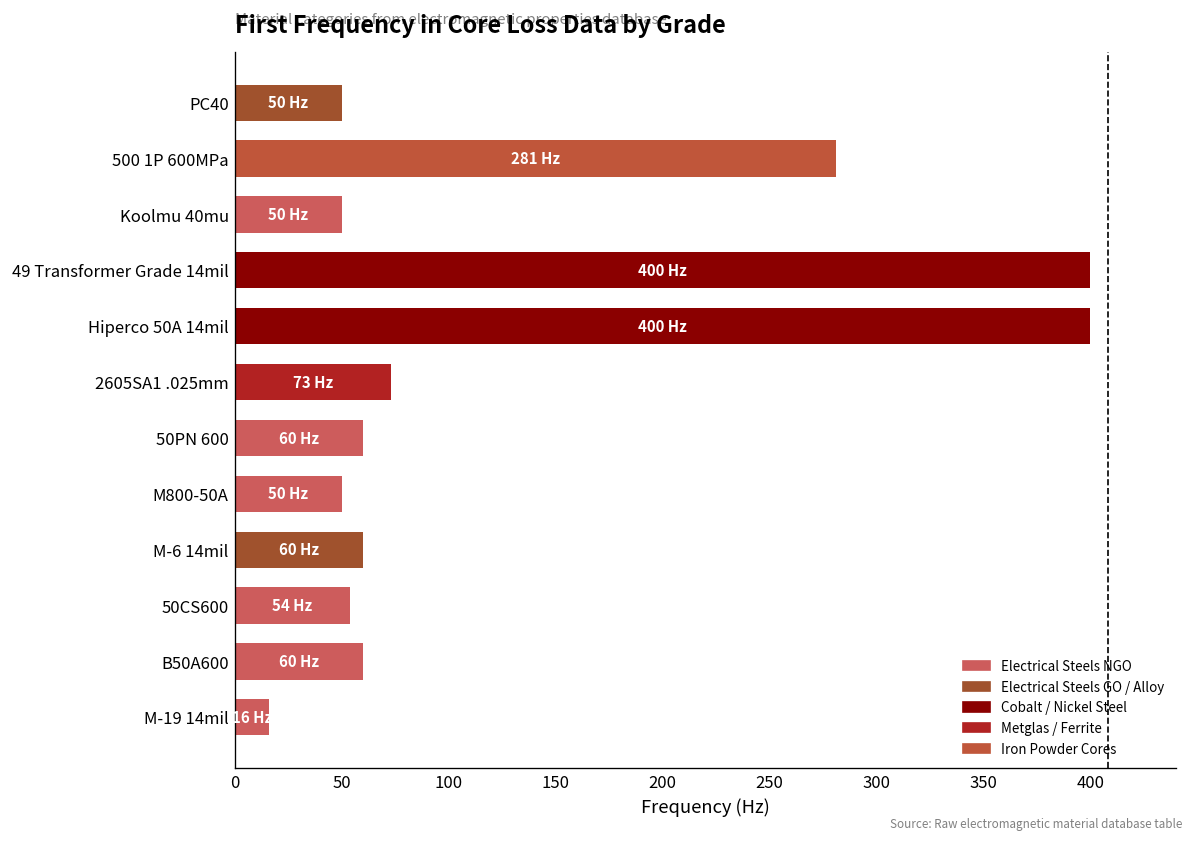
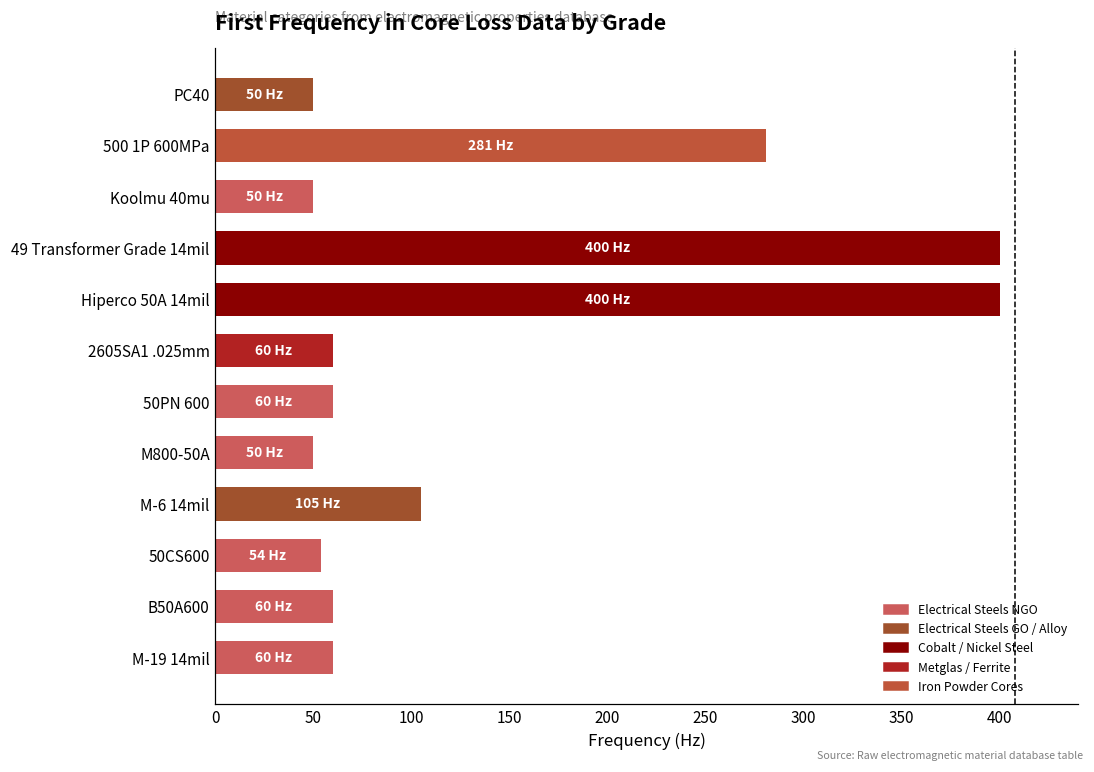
2605SA1 .025mm: 73 -> 60
M-6 14mil: 60 -> 105
M-19 14mil: 16 -> 60
